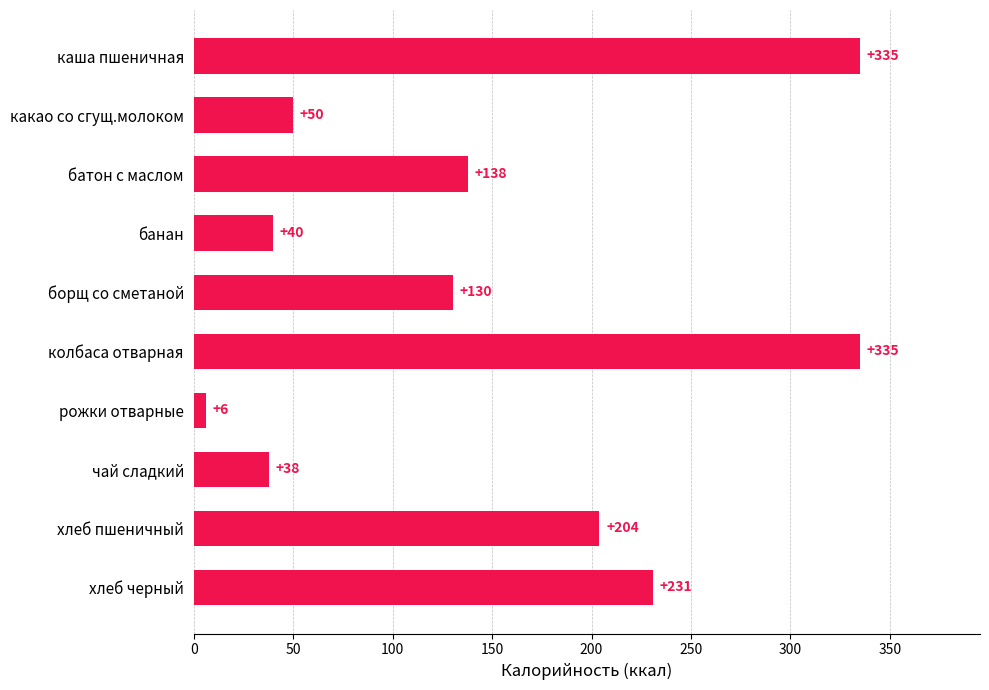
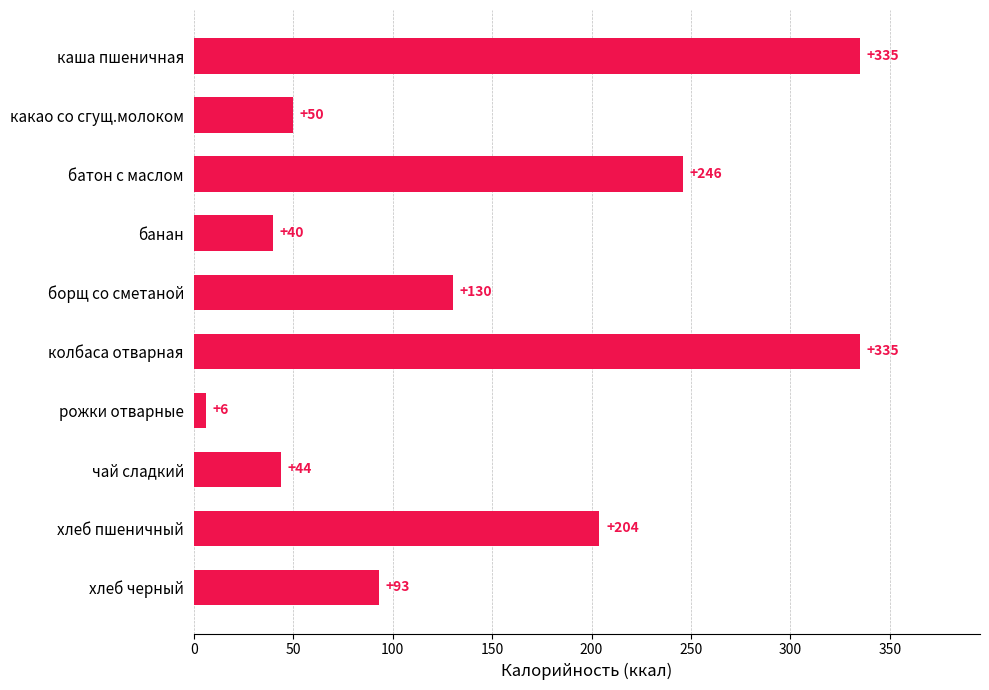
батон с маслом: +138 -> +246
чай сладкий: +38 -> +44
хлеб черный: +231 -> +93
